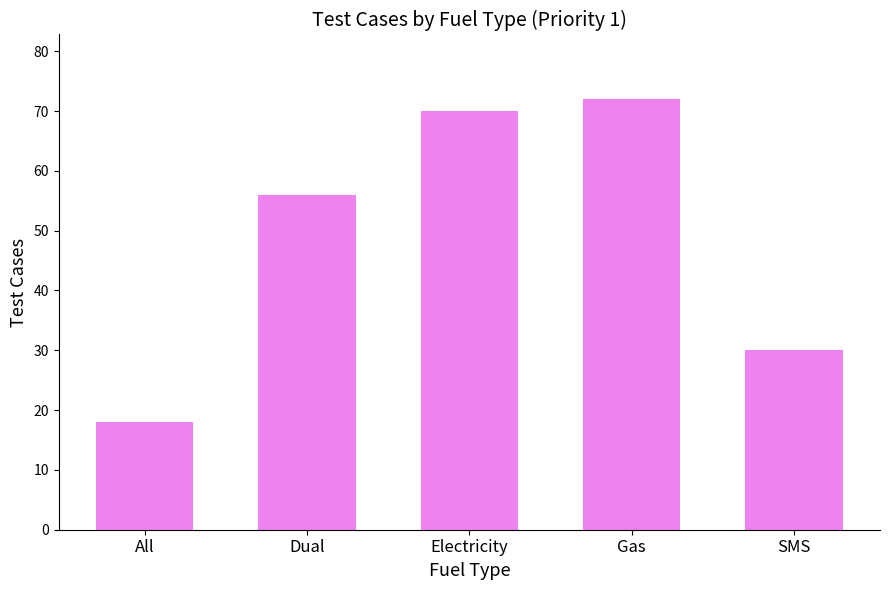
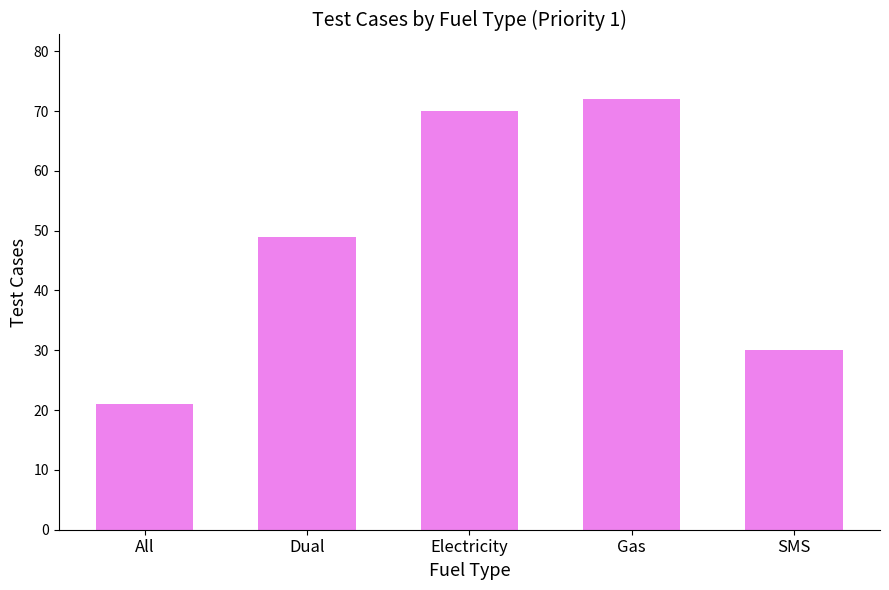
All: 18 -> 21
Dual: 56 -> 49
